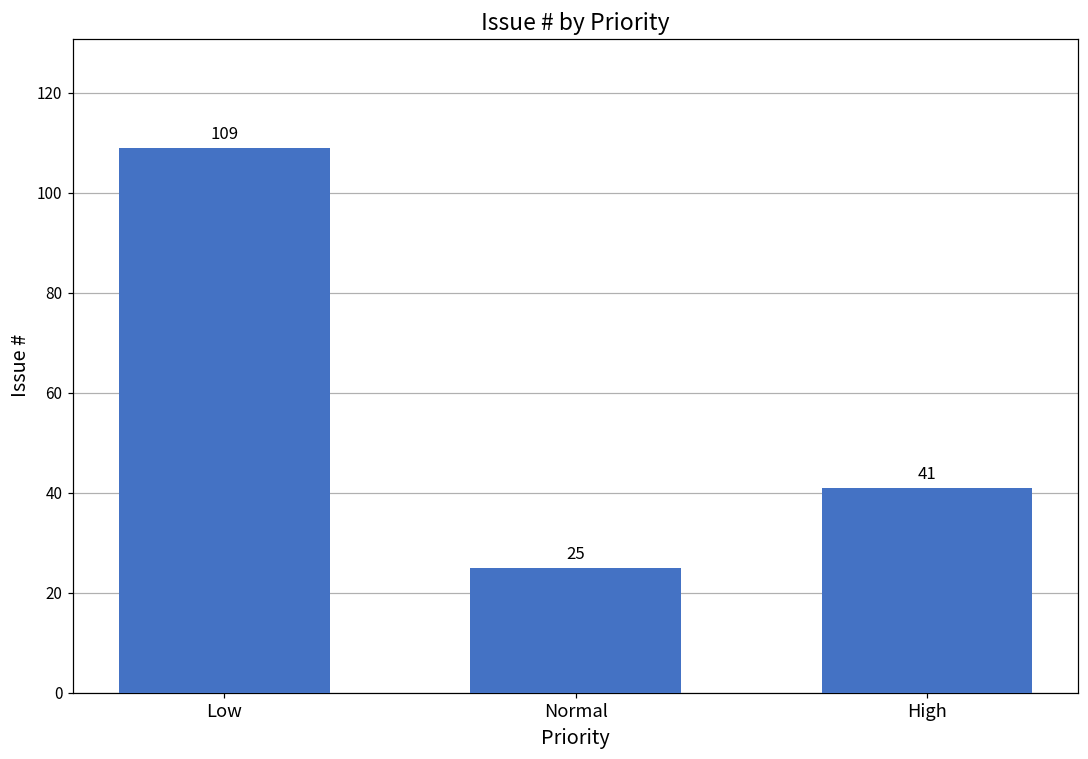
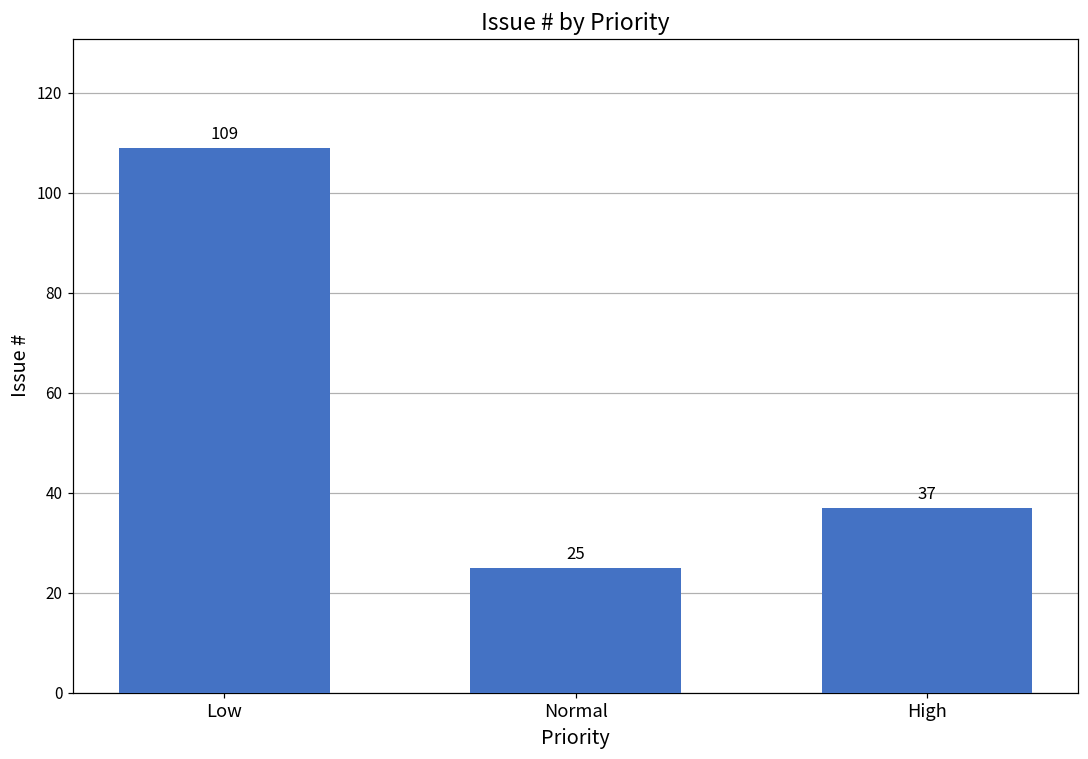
High: 41 -> 37
